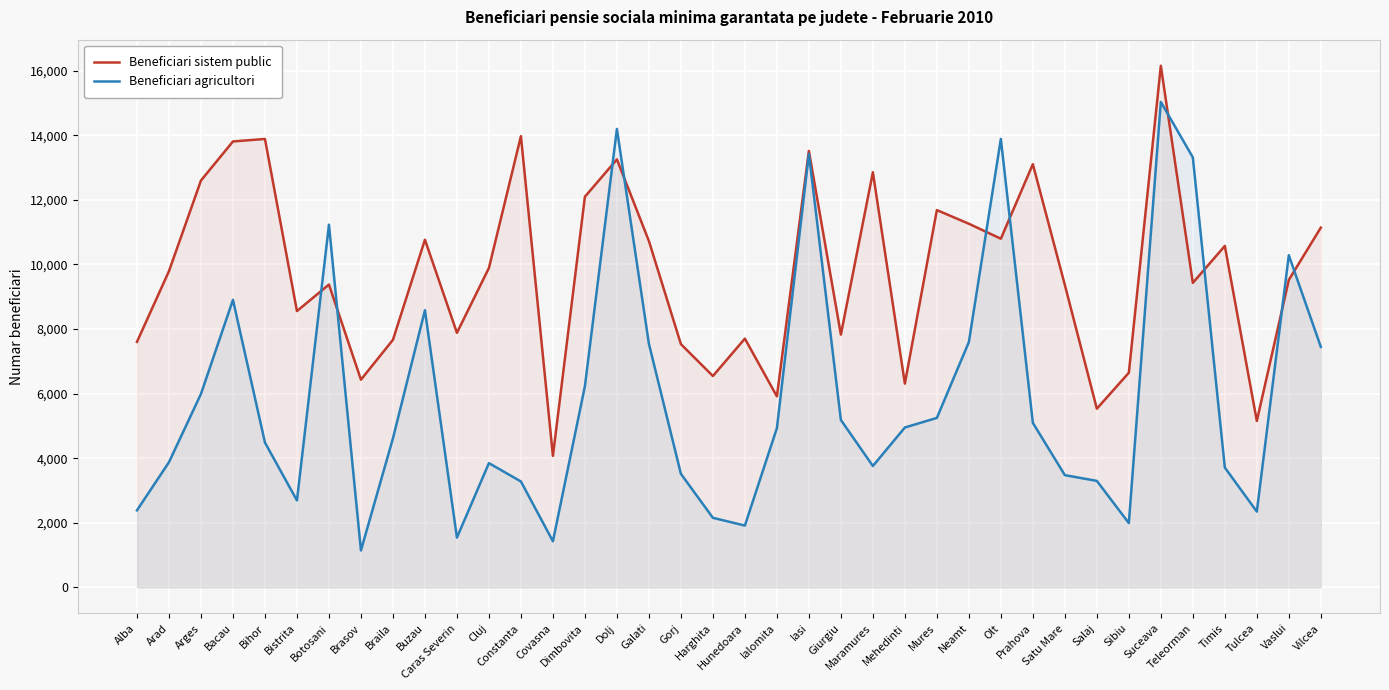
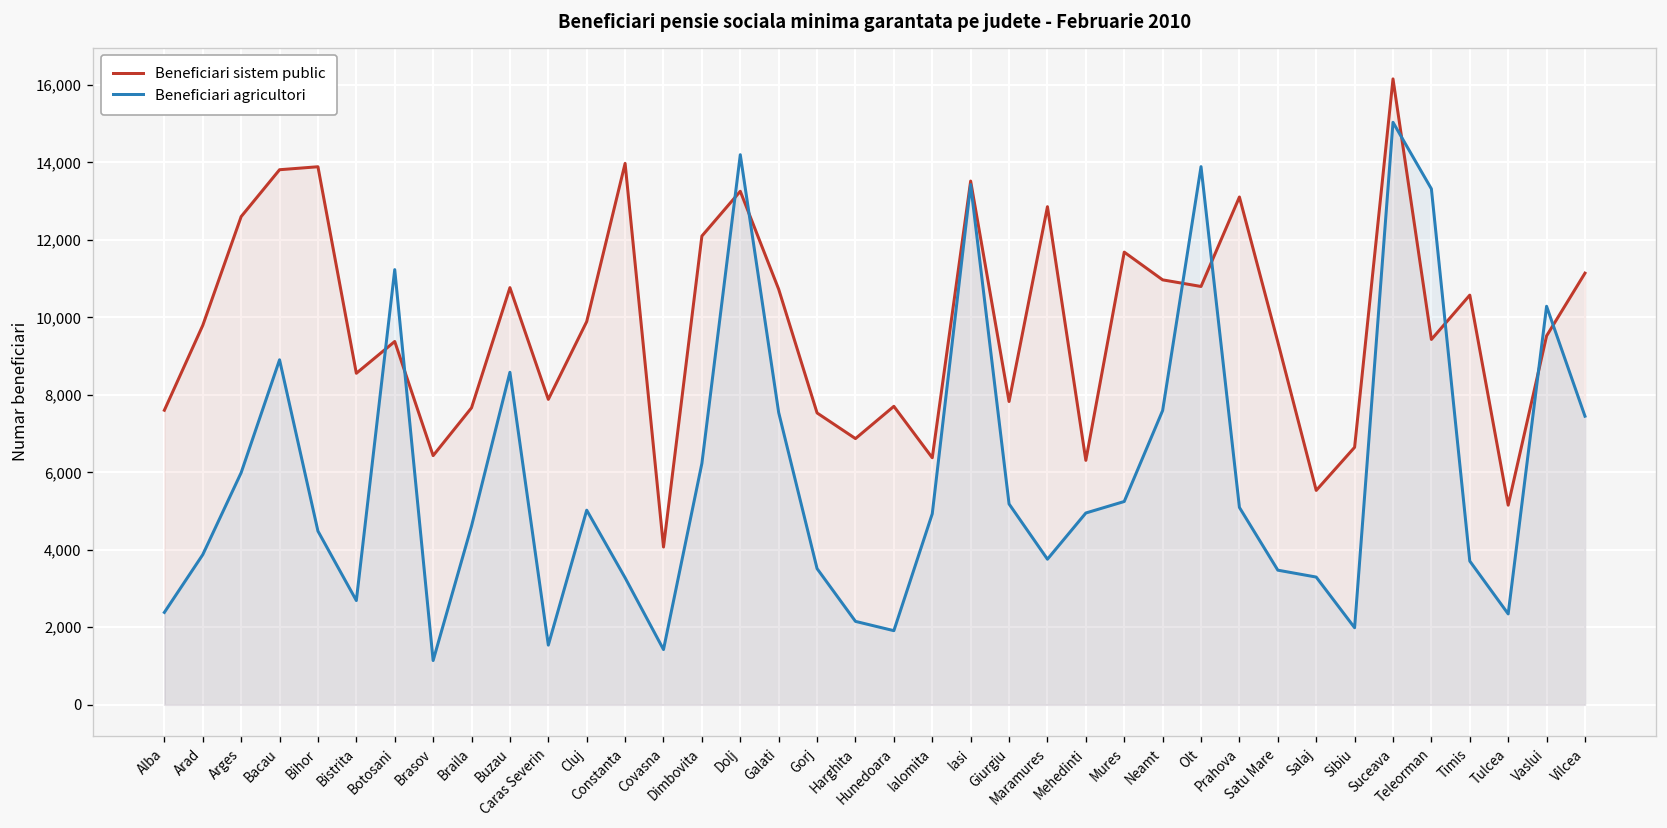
Beneficiari agricultori, Cluj: 3,800 -> 5,000
Beneficiari sistem public, Harghita: 6,500 -> 6,900
Beneficiari sistem public, Ialomita: 5,900 -> 6,400
Beneficiari sistem public, Neamt: 11,300 -> 11,000
